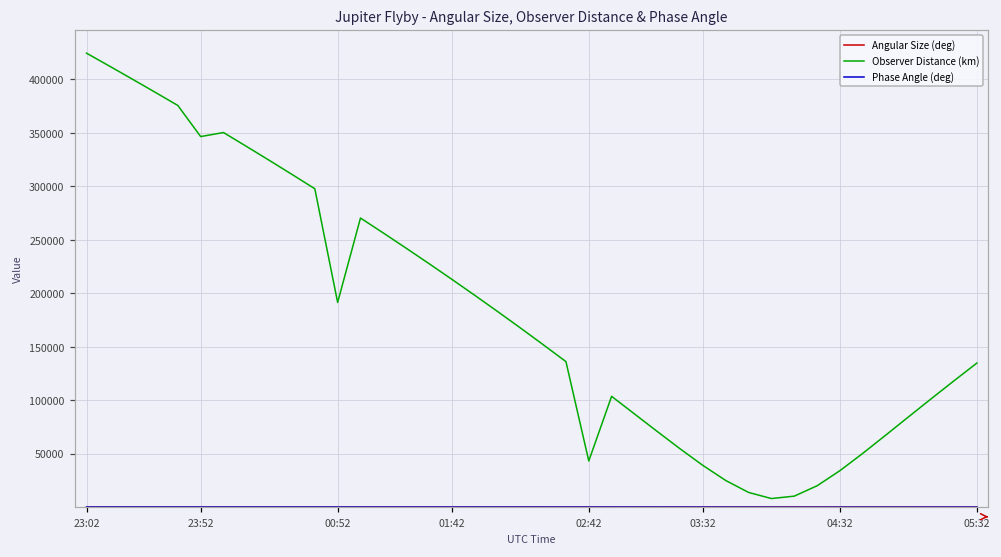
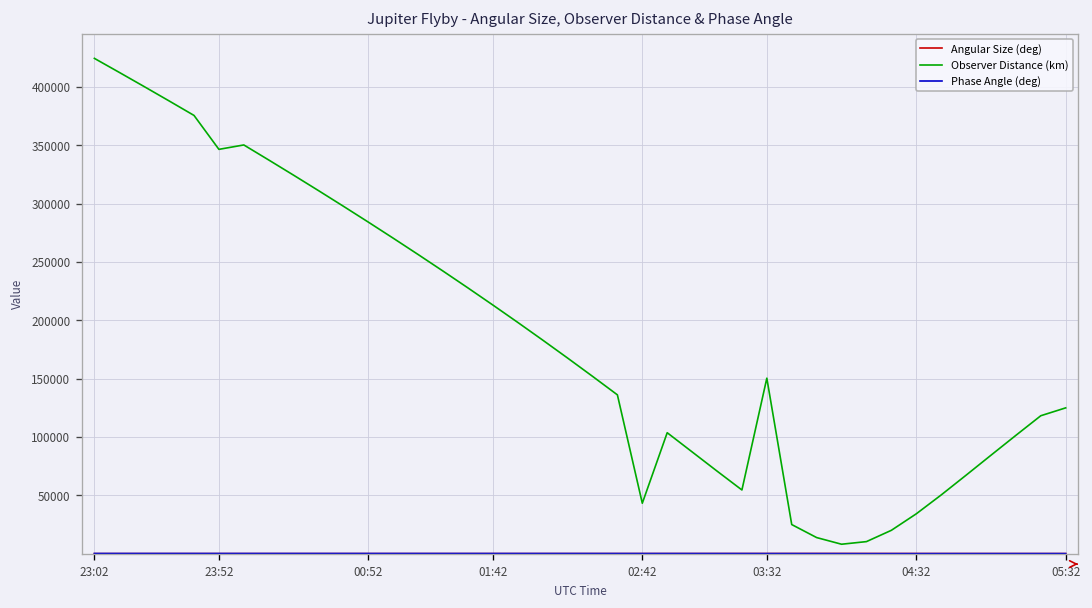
Observer Distance (km), 00:52: 190000 -> 280000
Observer Distance (km), 03:32: 40000 -> 150000
Observer Distance (km), 05:32: 130000 -> 120000
